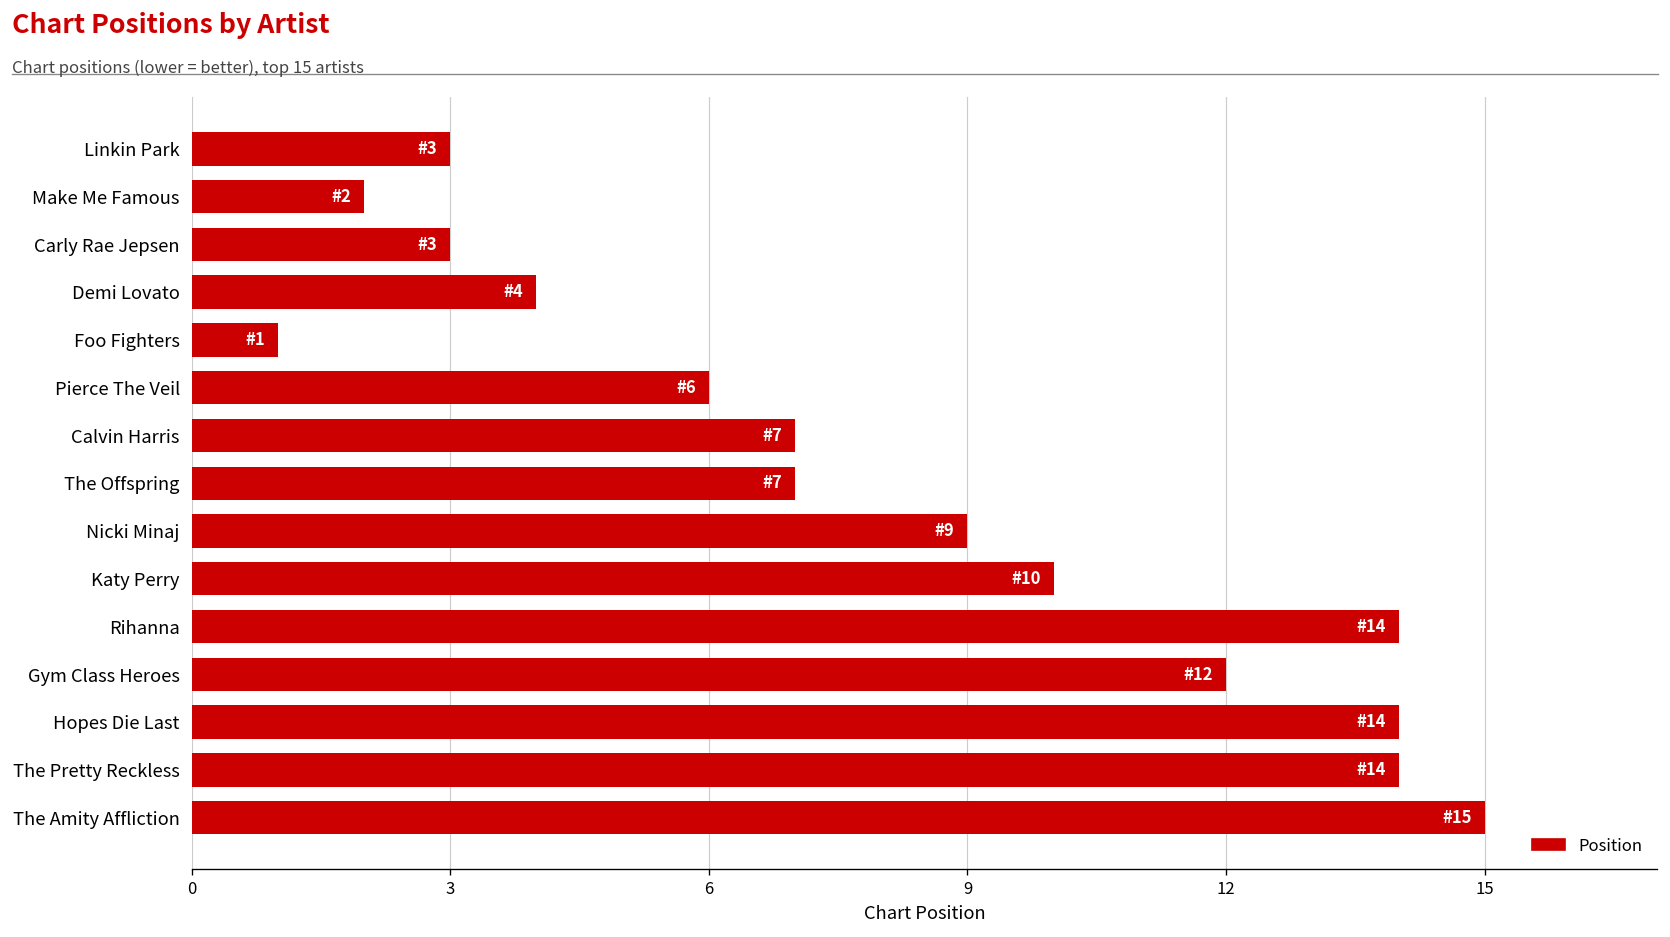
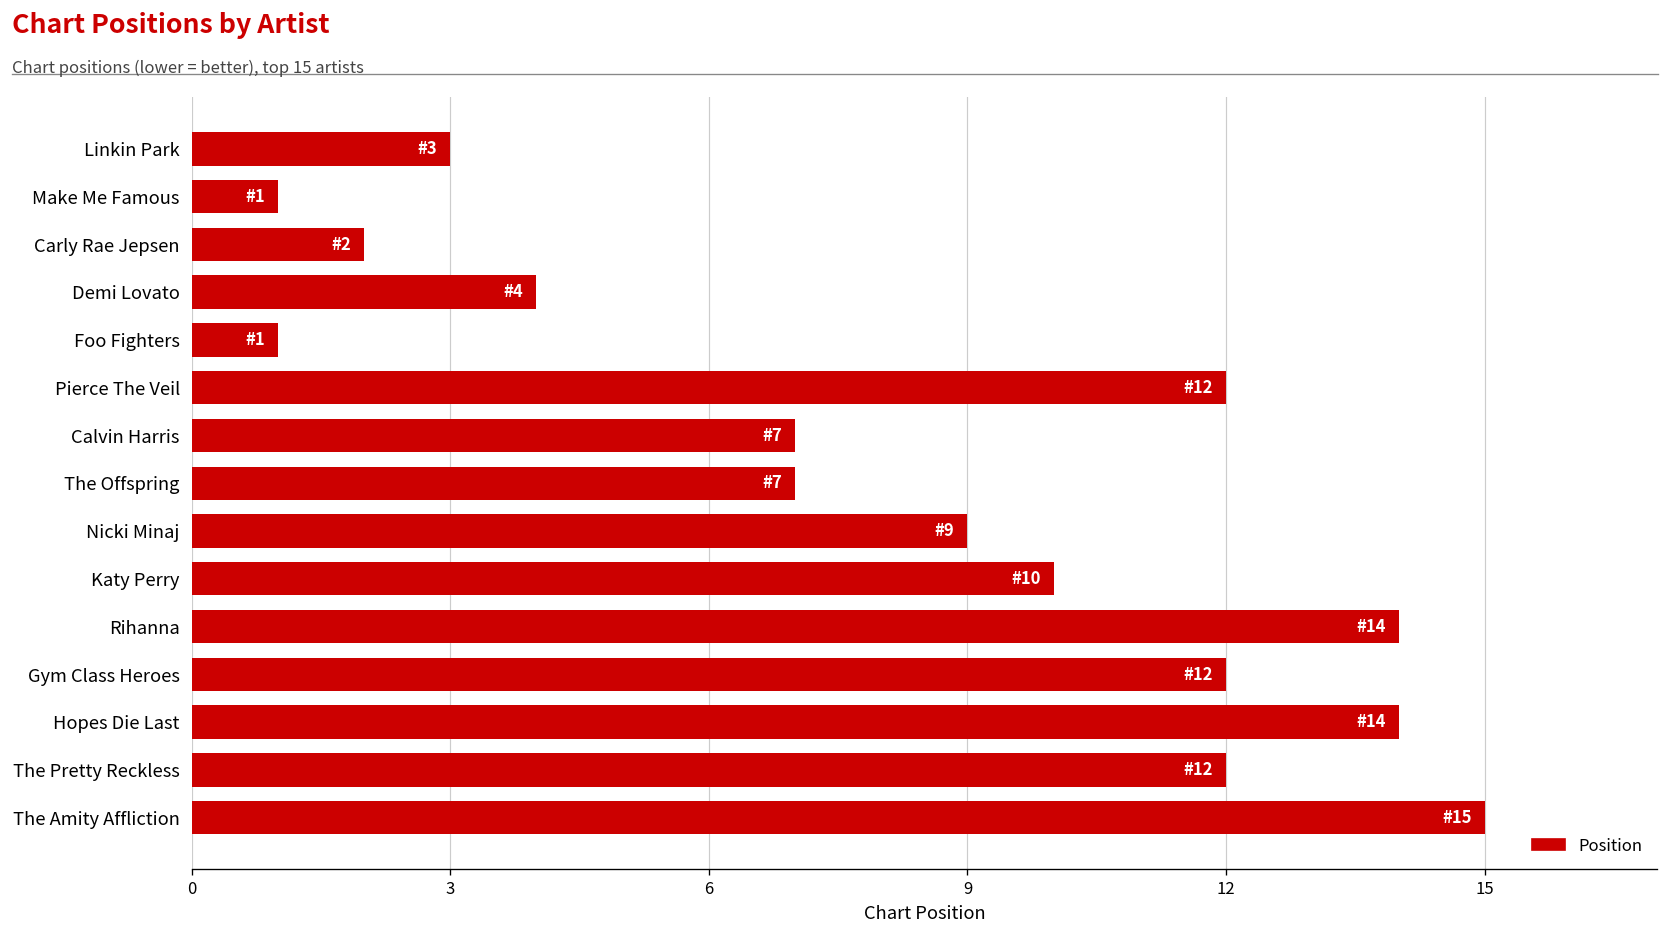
Make Me Famous: 2 -> 1
Carly Rae Jepsen: 3 -> 2
Pierce The Veil: 6 -> 12
The Pretty Reckless: 14 -> 12
